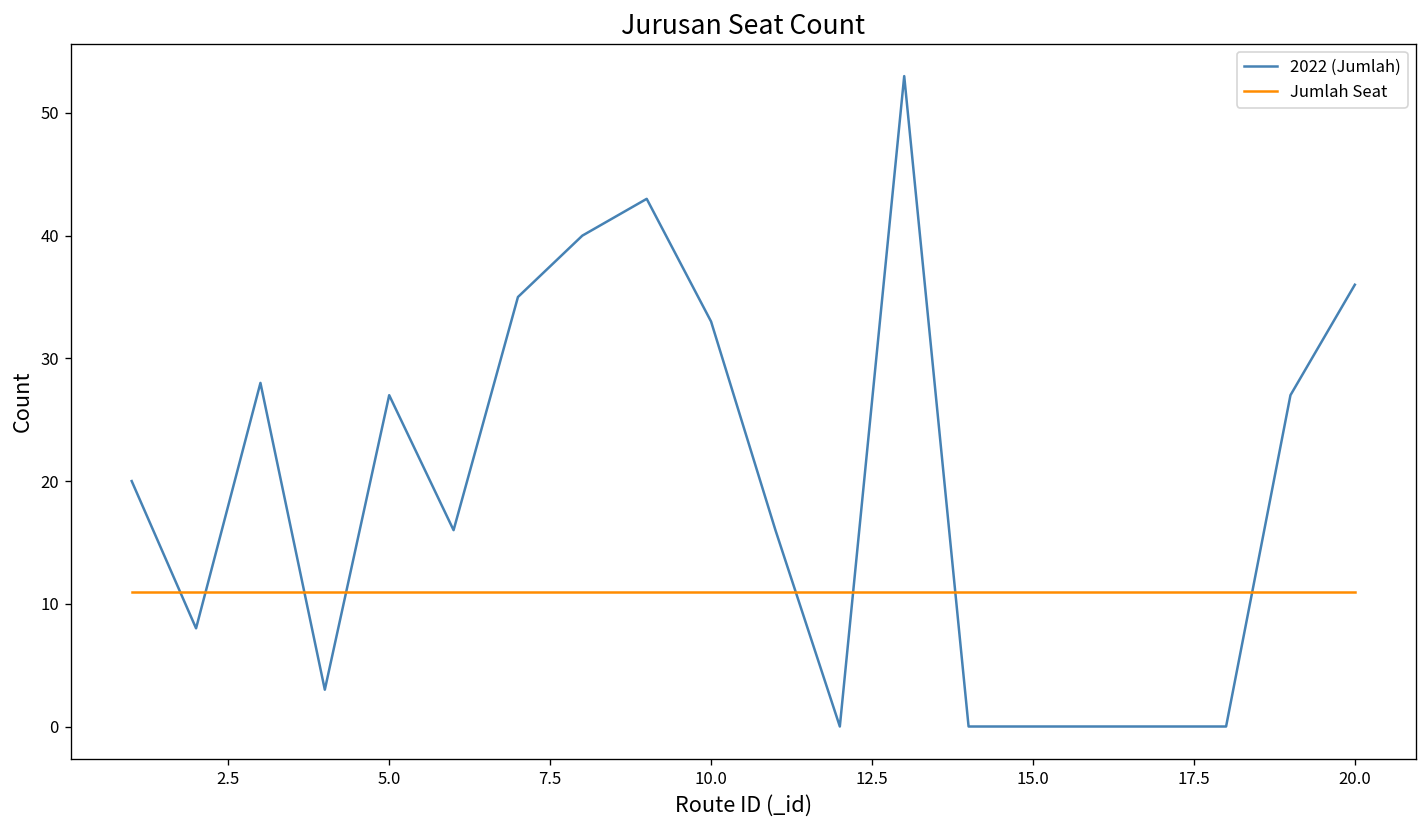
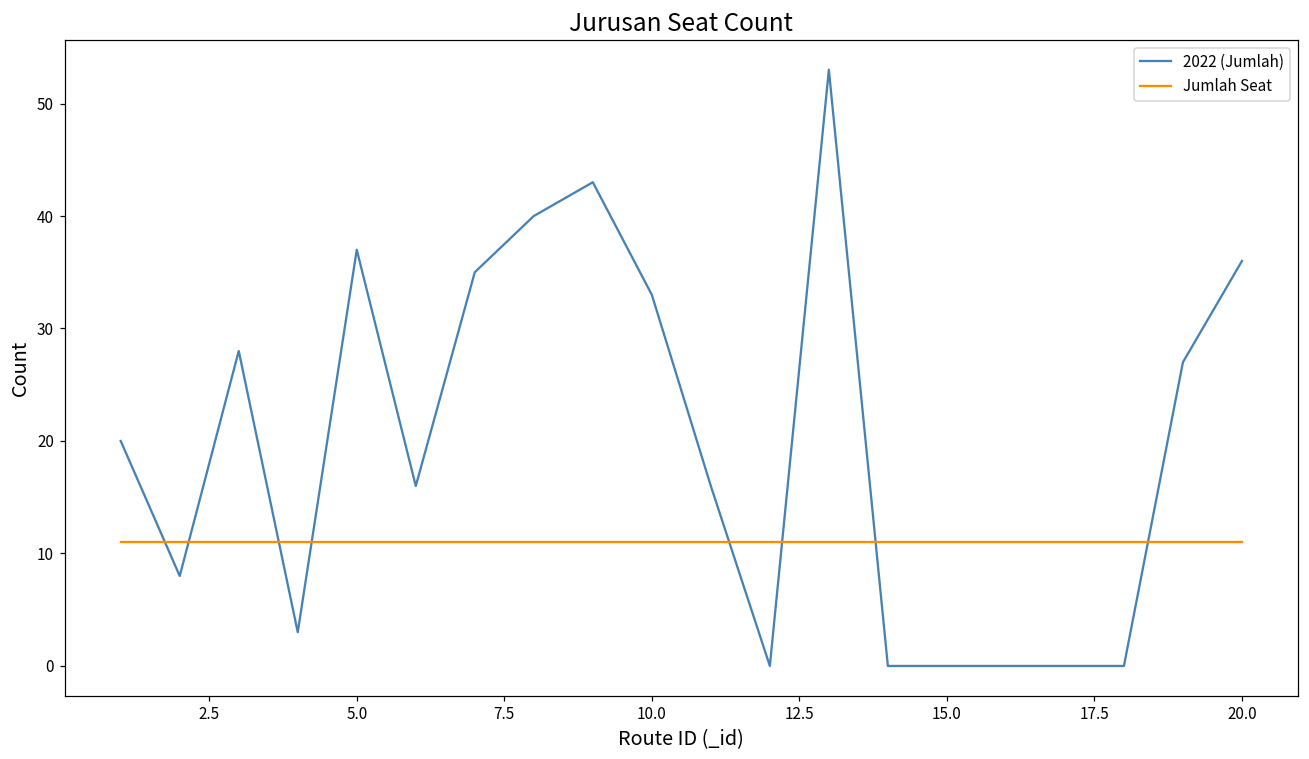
2022 (Jumlah), 5.0: 27 -> 37
